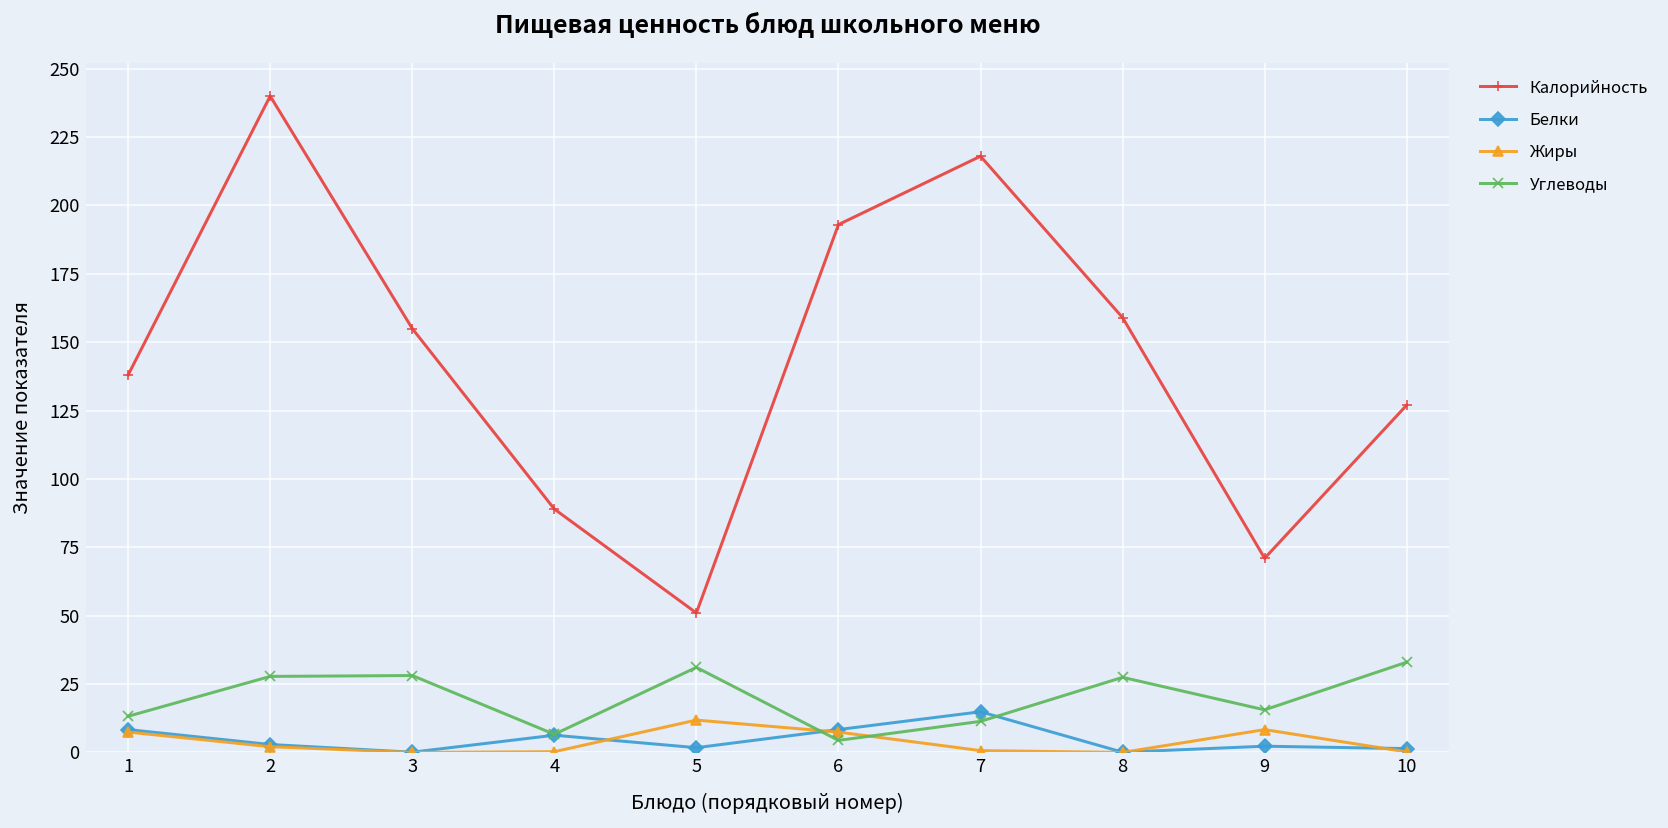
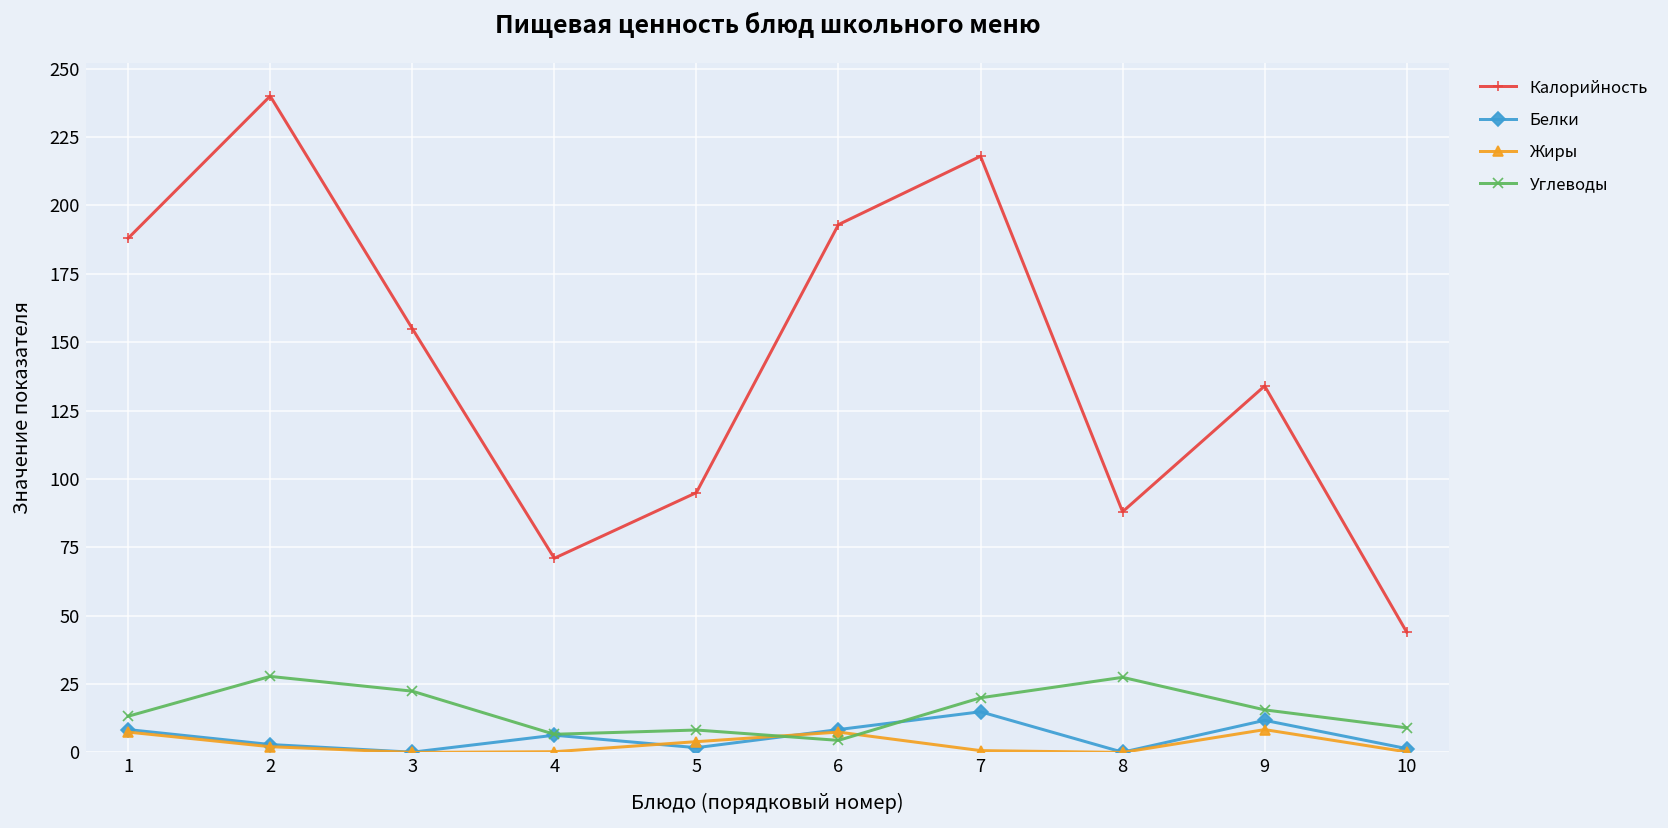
Калорийность, 1: 138 -> 188
Углеводы, 3: 28 -> 22
Калорийность, 4: 89 -> 71
Калорийность, 5: 51 -> 95
Жиры, 5: 12 -> 4
Углеводы, 5: 31 -> 8
Углеводы, 7: 11 -> 20
Калорийность, 8: 159 -> 88
Калорийность, 9: 71 -> 134
Белки, 9: 2 -> 12
Калорийность, 10: 127 -> 44
Углеводы, 10: 33 -> 9
